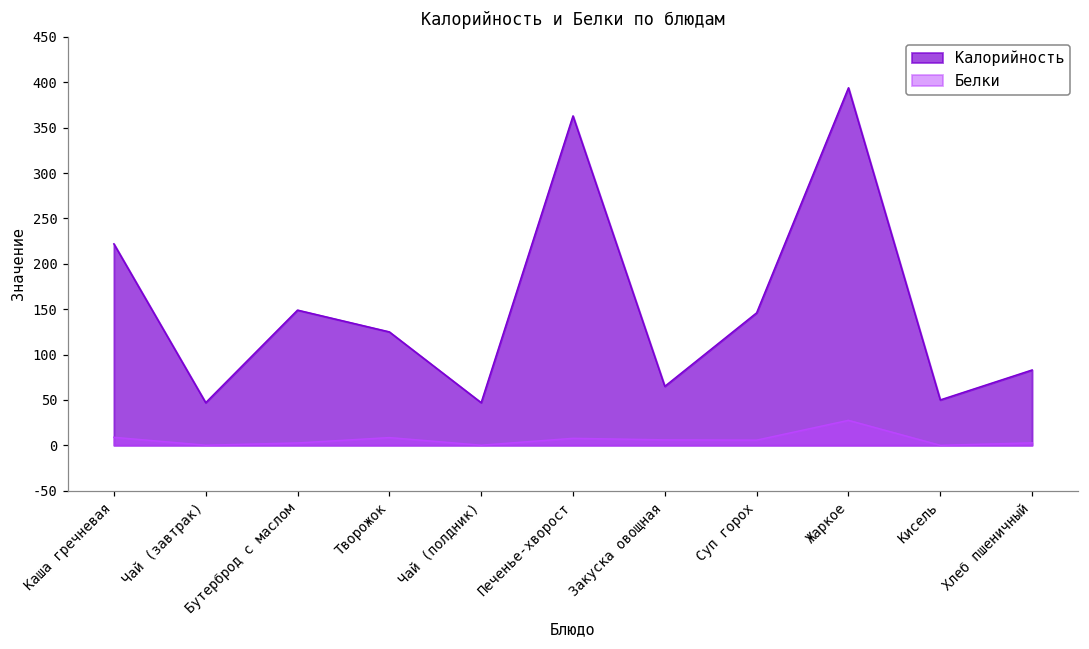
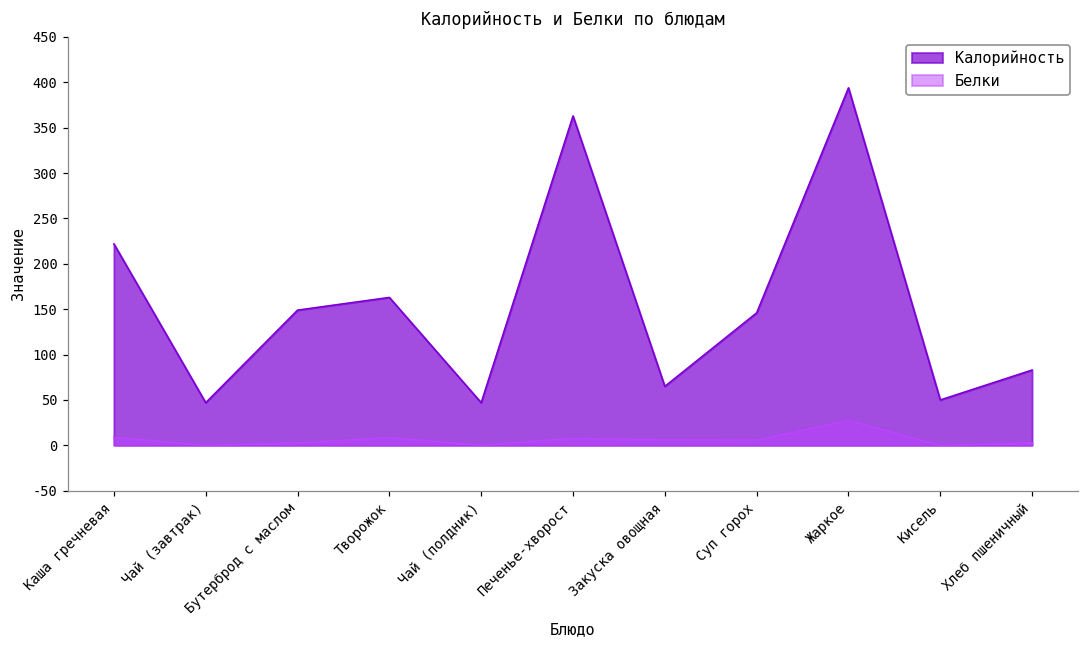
Калорийность, Творожок: 130 -> 160
